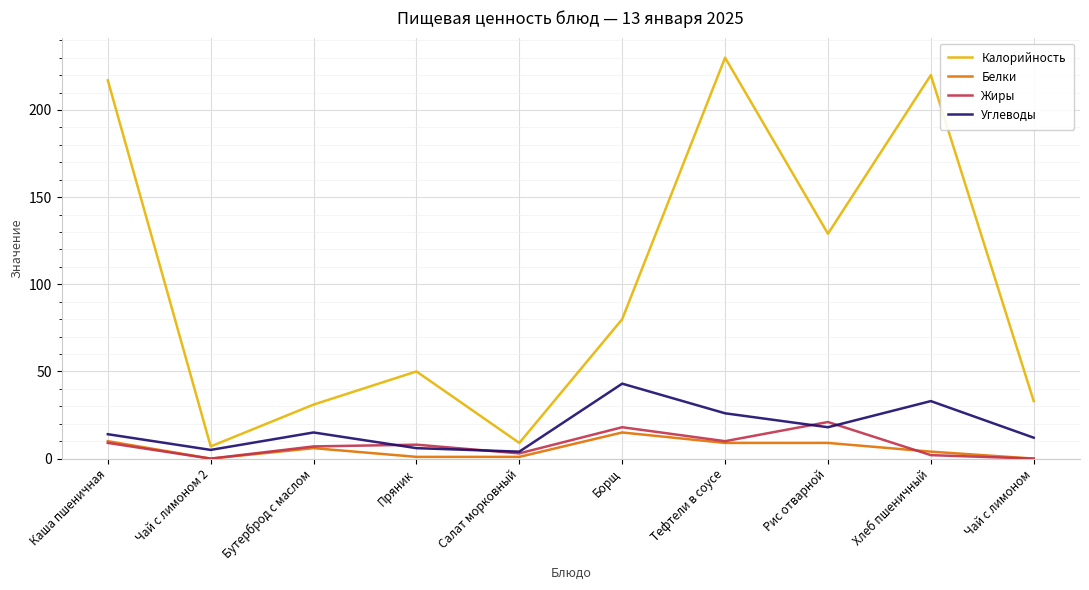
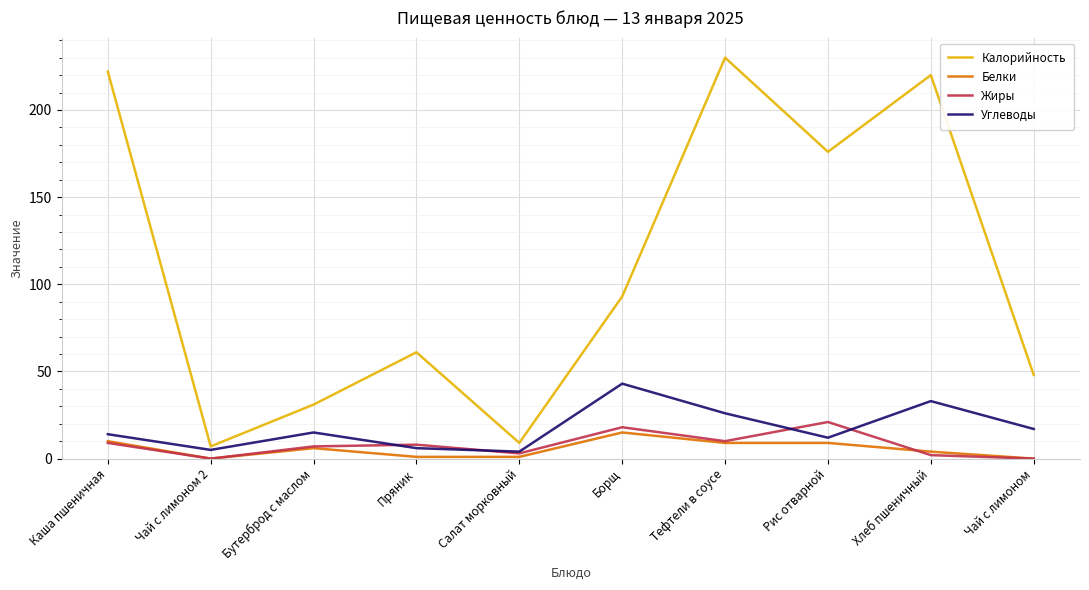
Калорийность, Каша пшеничная: 217 -> 222
Калорийность, Пряник: 50 -> 61
Калорийность, Борщ: 80 -> 93
Калорийность, Рис отварной: 129 -> 176
Углеводы, Рис отварной: 18 -> 12
Калорийность, Чай с лимоном: 33 -> 48
Углеводы, Чай с лимоном: 12 -> 17
